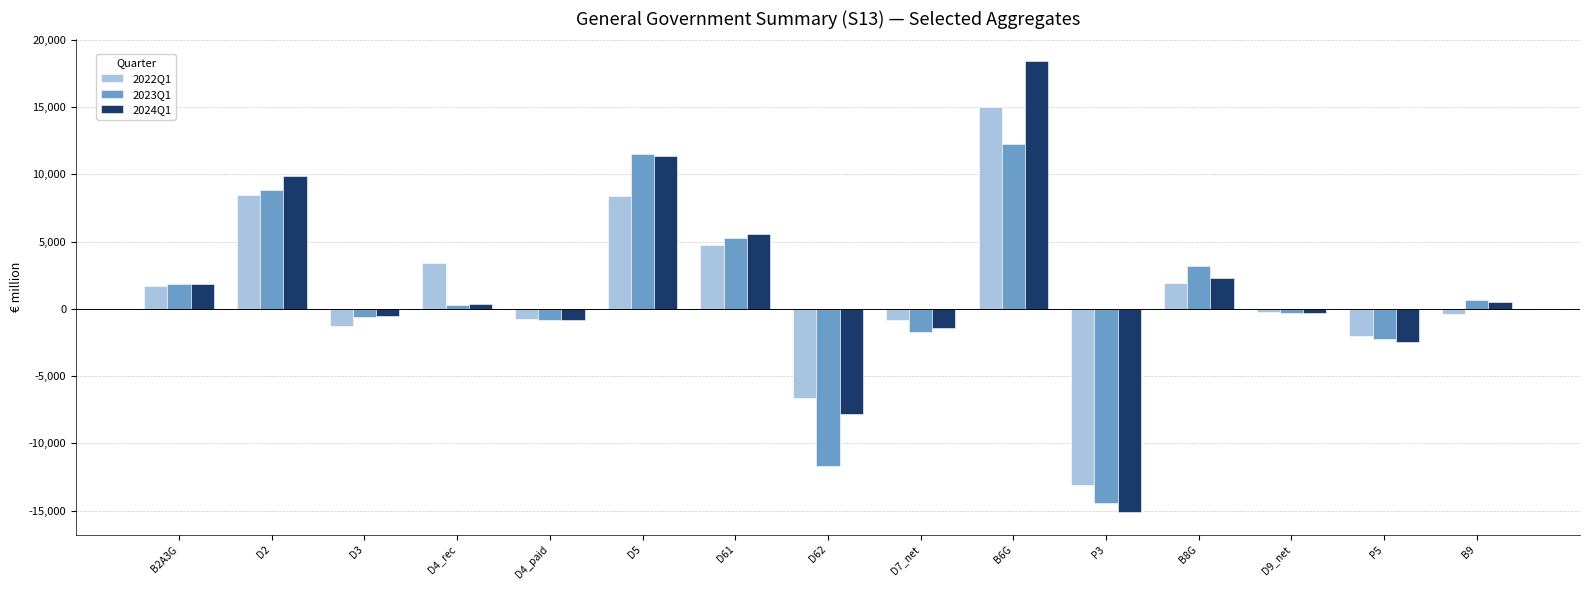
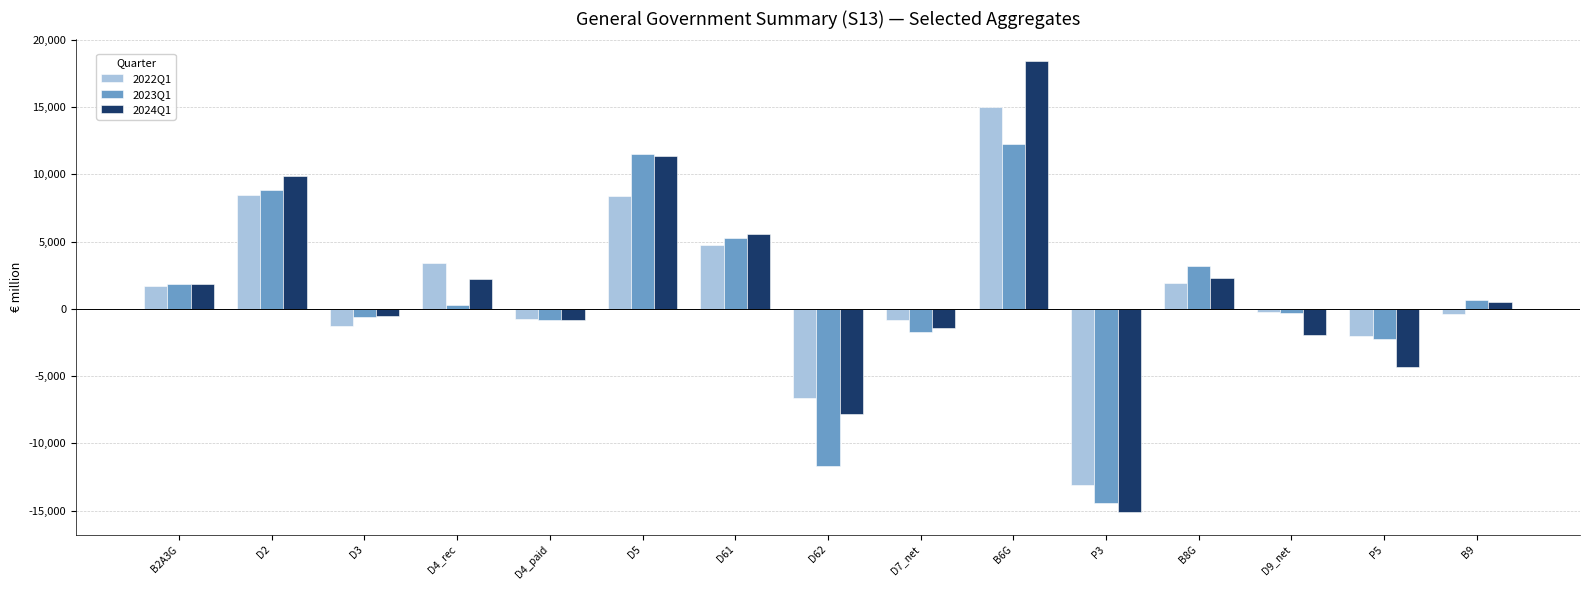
2024Q1, D4_rec: 400 -> 2,200
2024Q1, D9_net: -300 -> -1,900
2024Q1, P5: -2,500 -> -4,400
